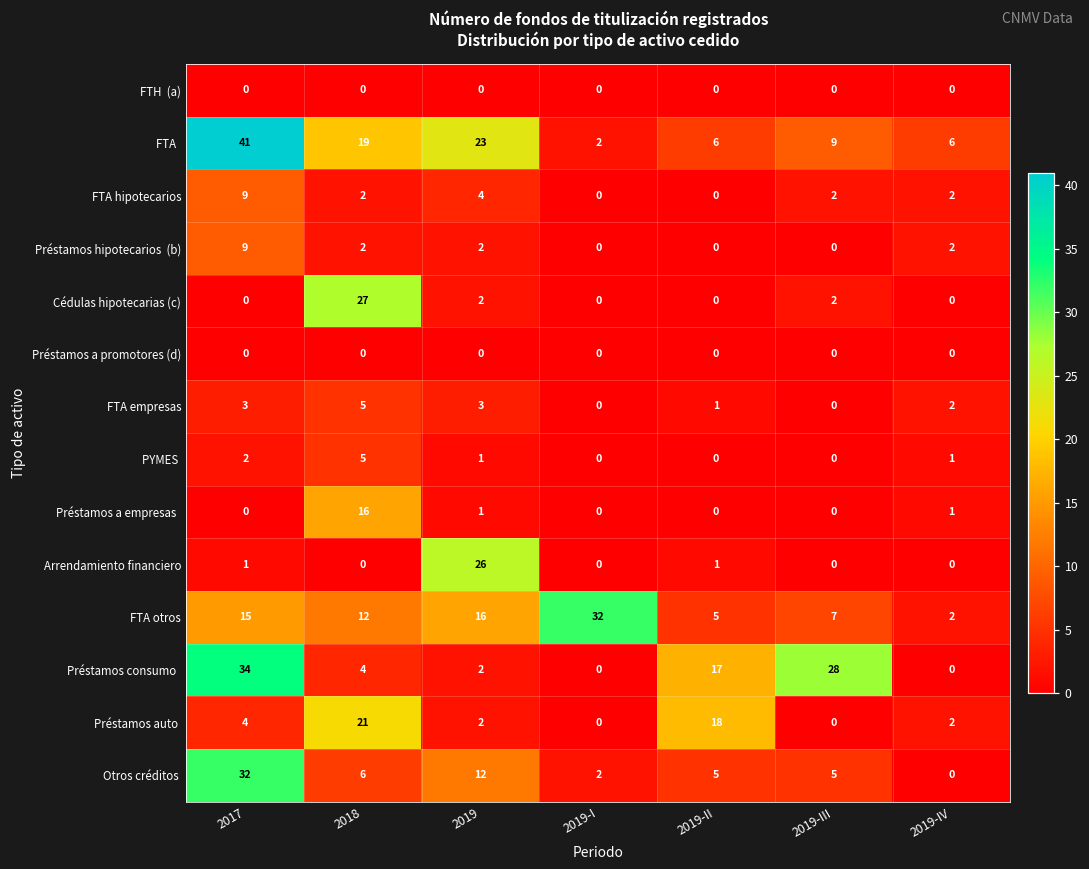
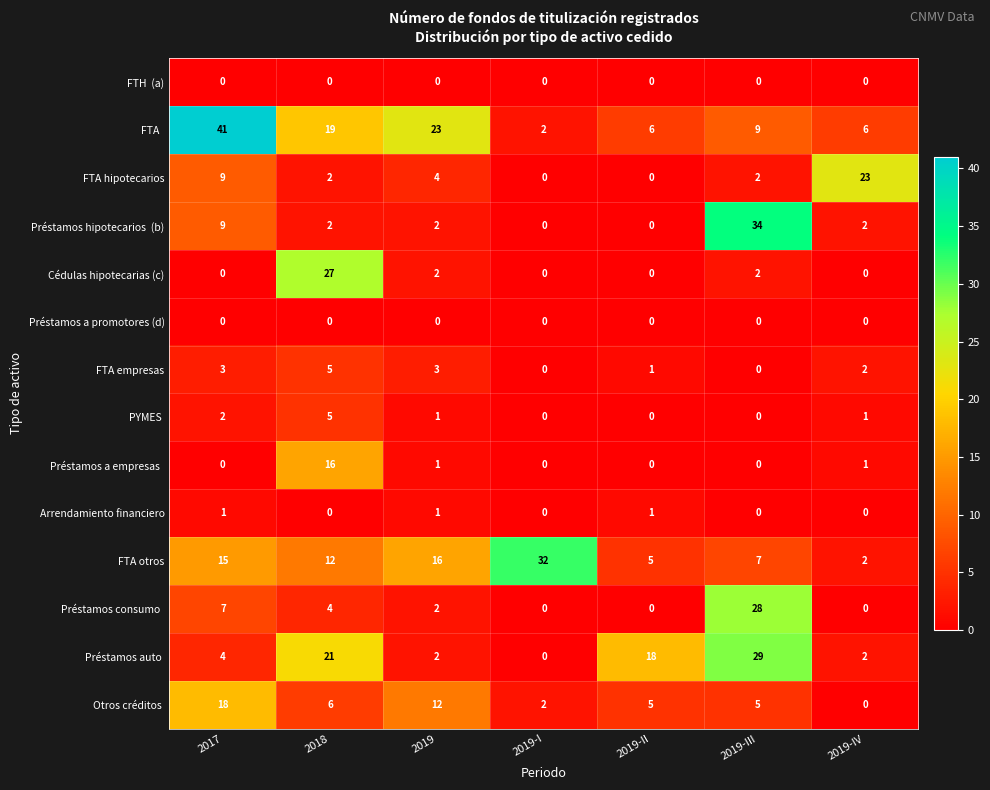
FTA hipotecarios, 2019-IV: 2 -> 23
Préstamos hipotecarios (b), 2019-III: 0 -> 34
Arrendamiento financiero, 2019: 26 -> 1
Préstamos consumo, 2017: 34 -> 7
Préstamos consumo, 2019-II: 17 -> 0
Préstamos auto, 2019-III: 0 -> 29
Otros créditos, 2017: 32 -> 18
